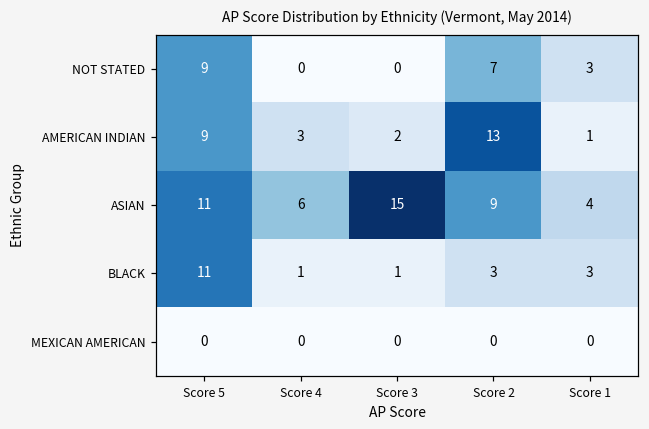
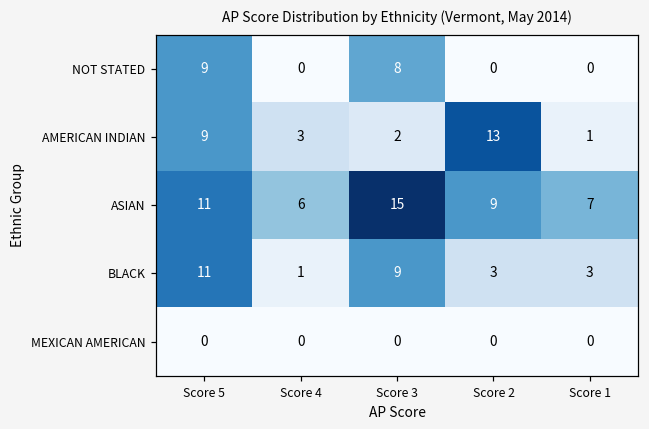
NOT STATED, Score 3: 0 -> 8
NOT STATED, Score 2: 7 -> 0
NOT STATED, Score 1: 3 -> 0
ASIAN, Score 1: 4 -> 7
BLACK, Score 3: 1 -> 9
